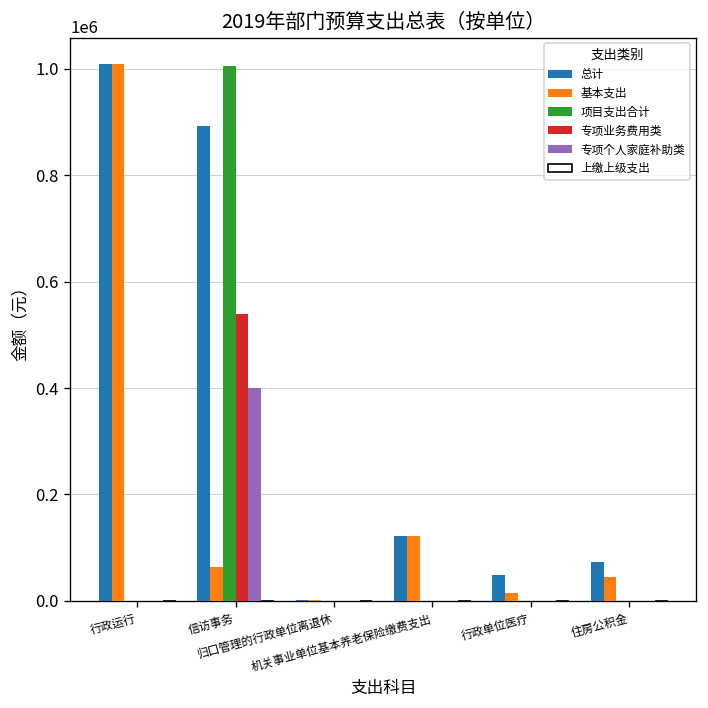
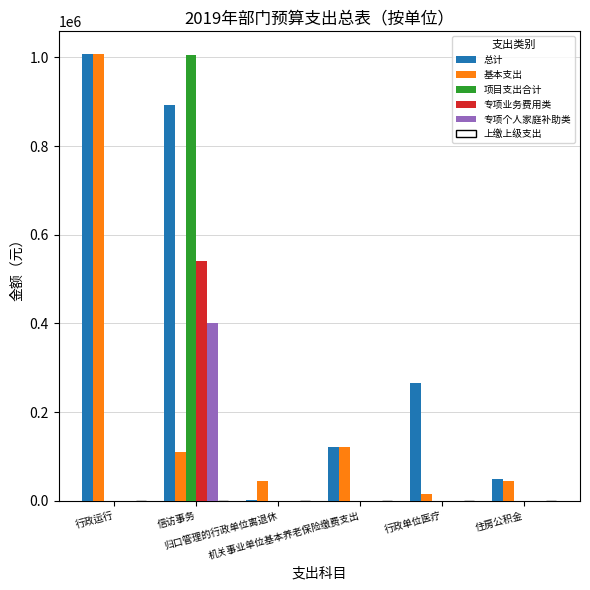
基本支出, 信访事务: 60000 -> 110000
基本支出, 归口管理的行政单位离退休: 0 -> 50000
总计, 行政单位医疗: 50000 -> 270000
总计, 住房公积金: 70000 -> 50000
